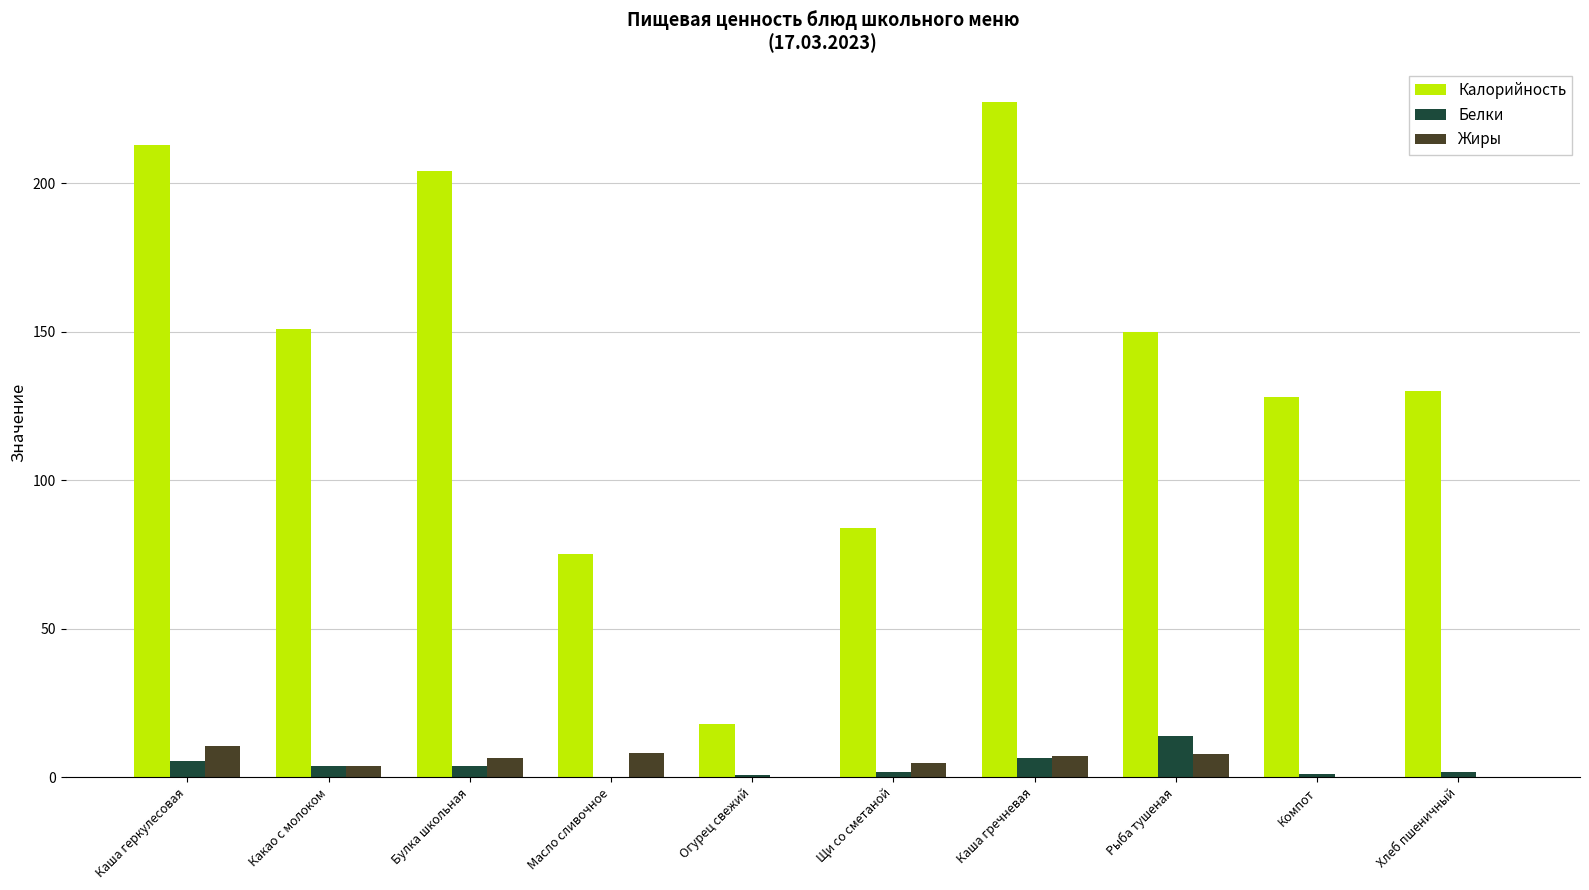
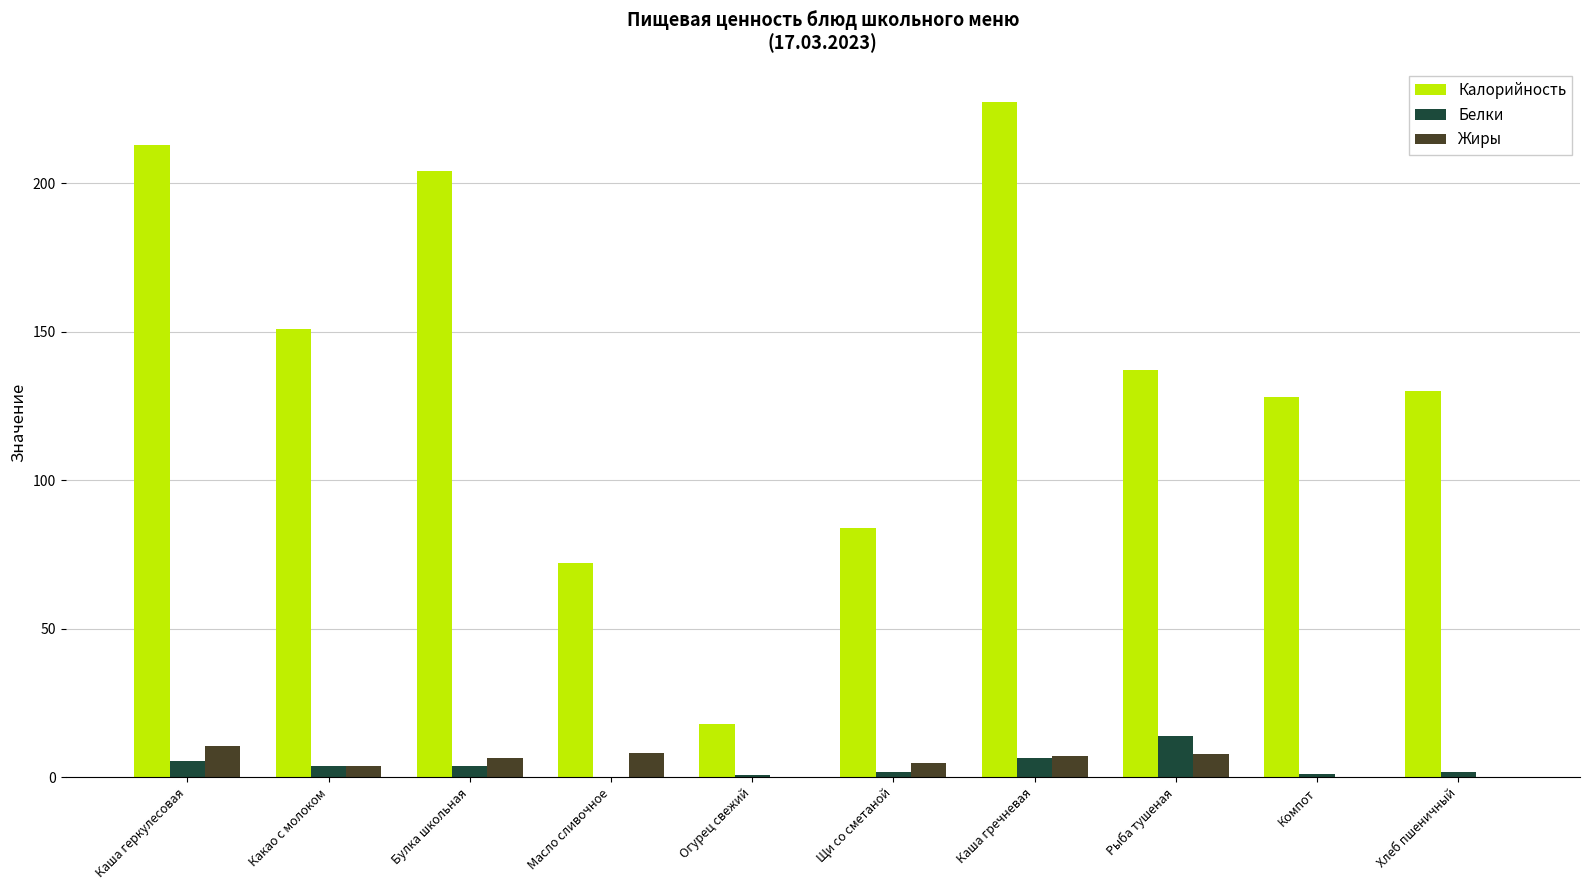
Калорийность, Масло сливочное: 75 -> 72
Калорийность, Рыба тушеная: 150 -> 137
